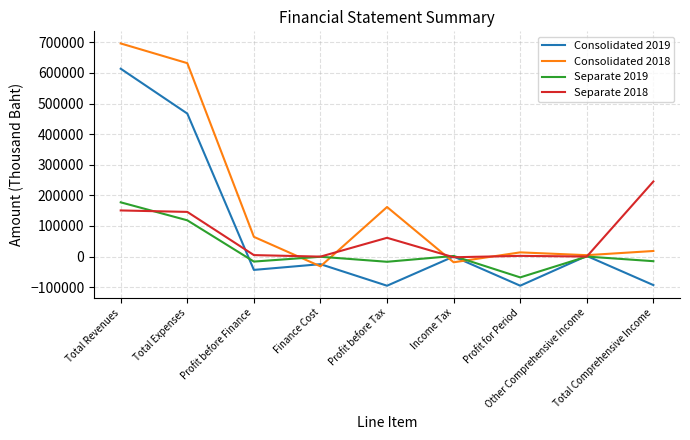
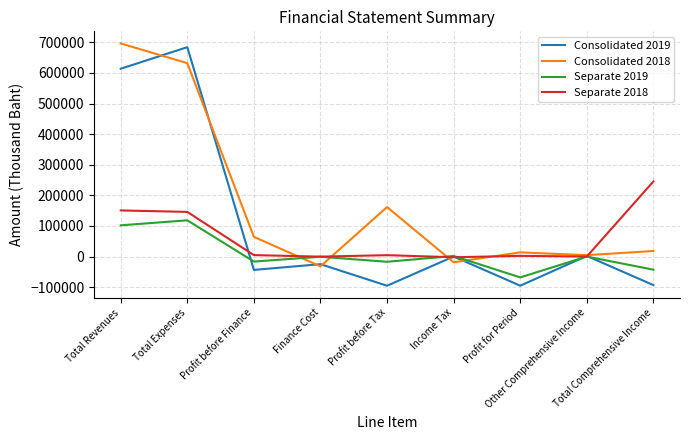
Separate 2019, Total Revenues: 180000 -> 100000
Consolidated 2019, Total Expenses: 470000 -> 680000
Separate 2018, Profit before Tax: 60000 -> 0
Separate 2019, Total Comprehensive Income: -20000 -> -40000
